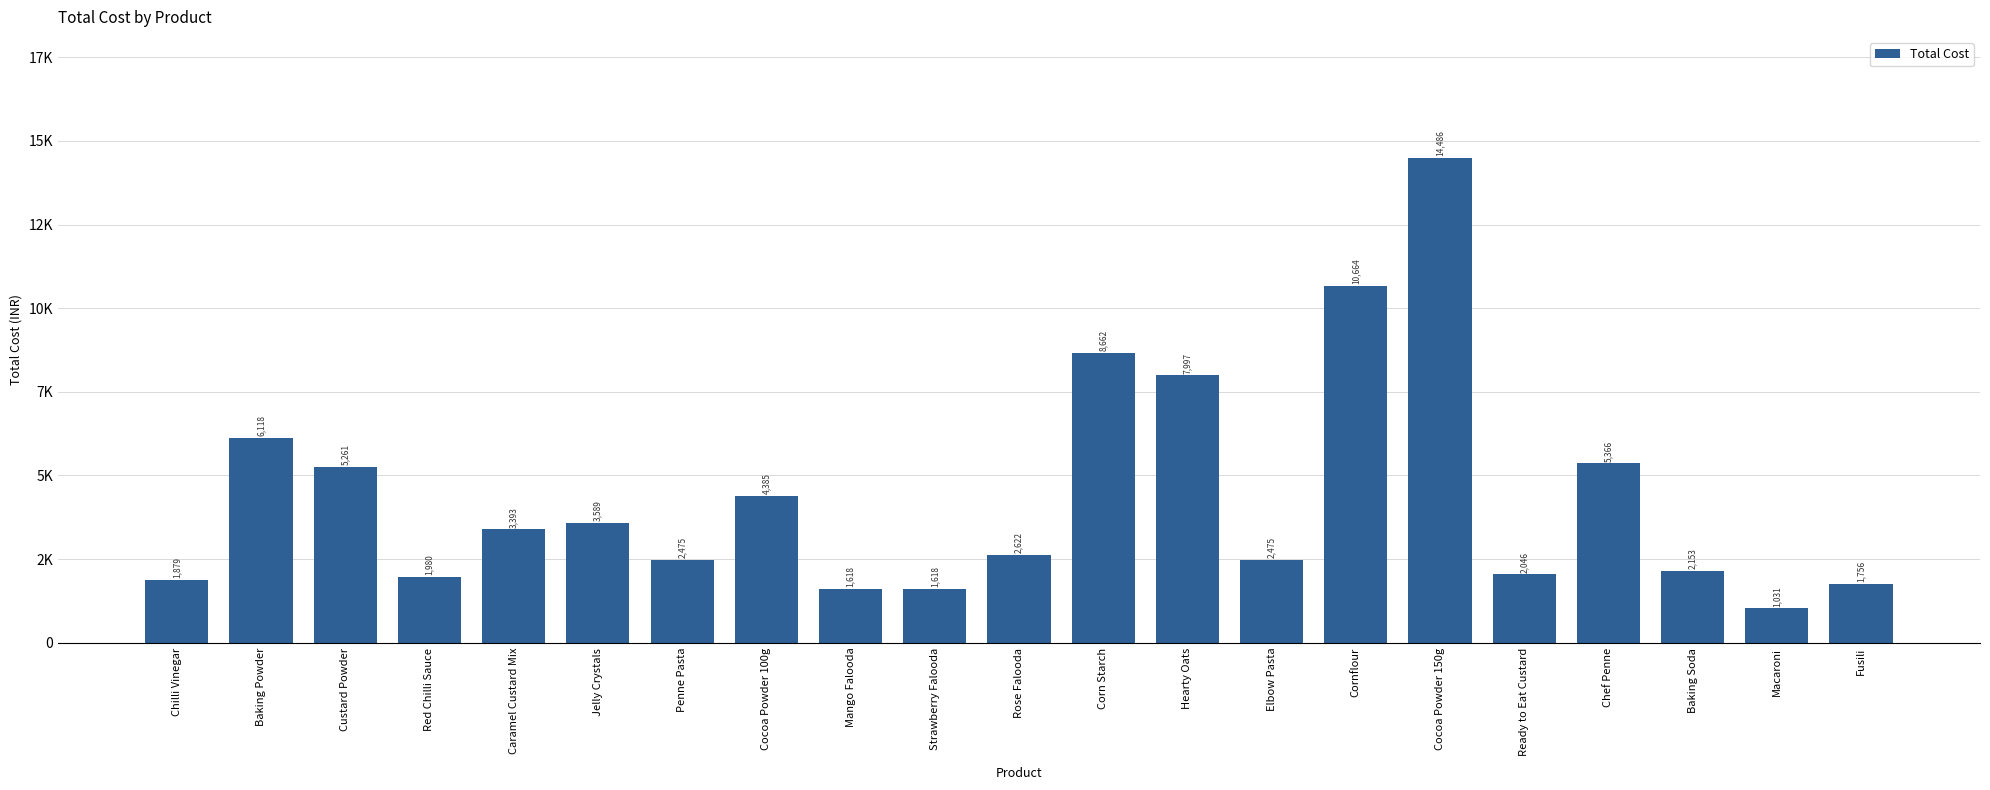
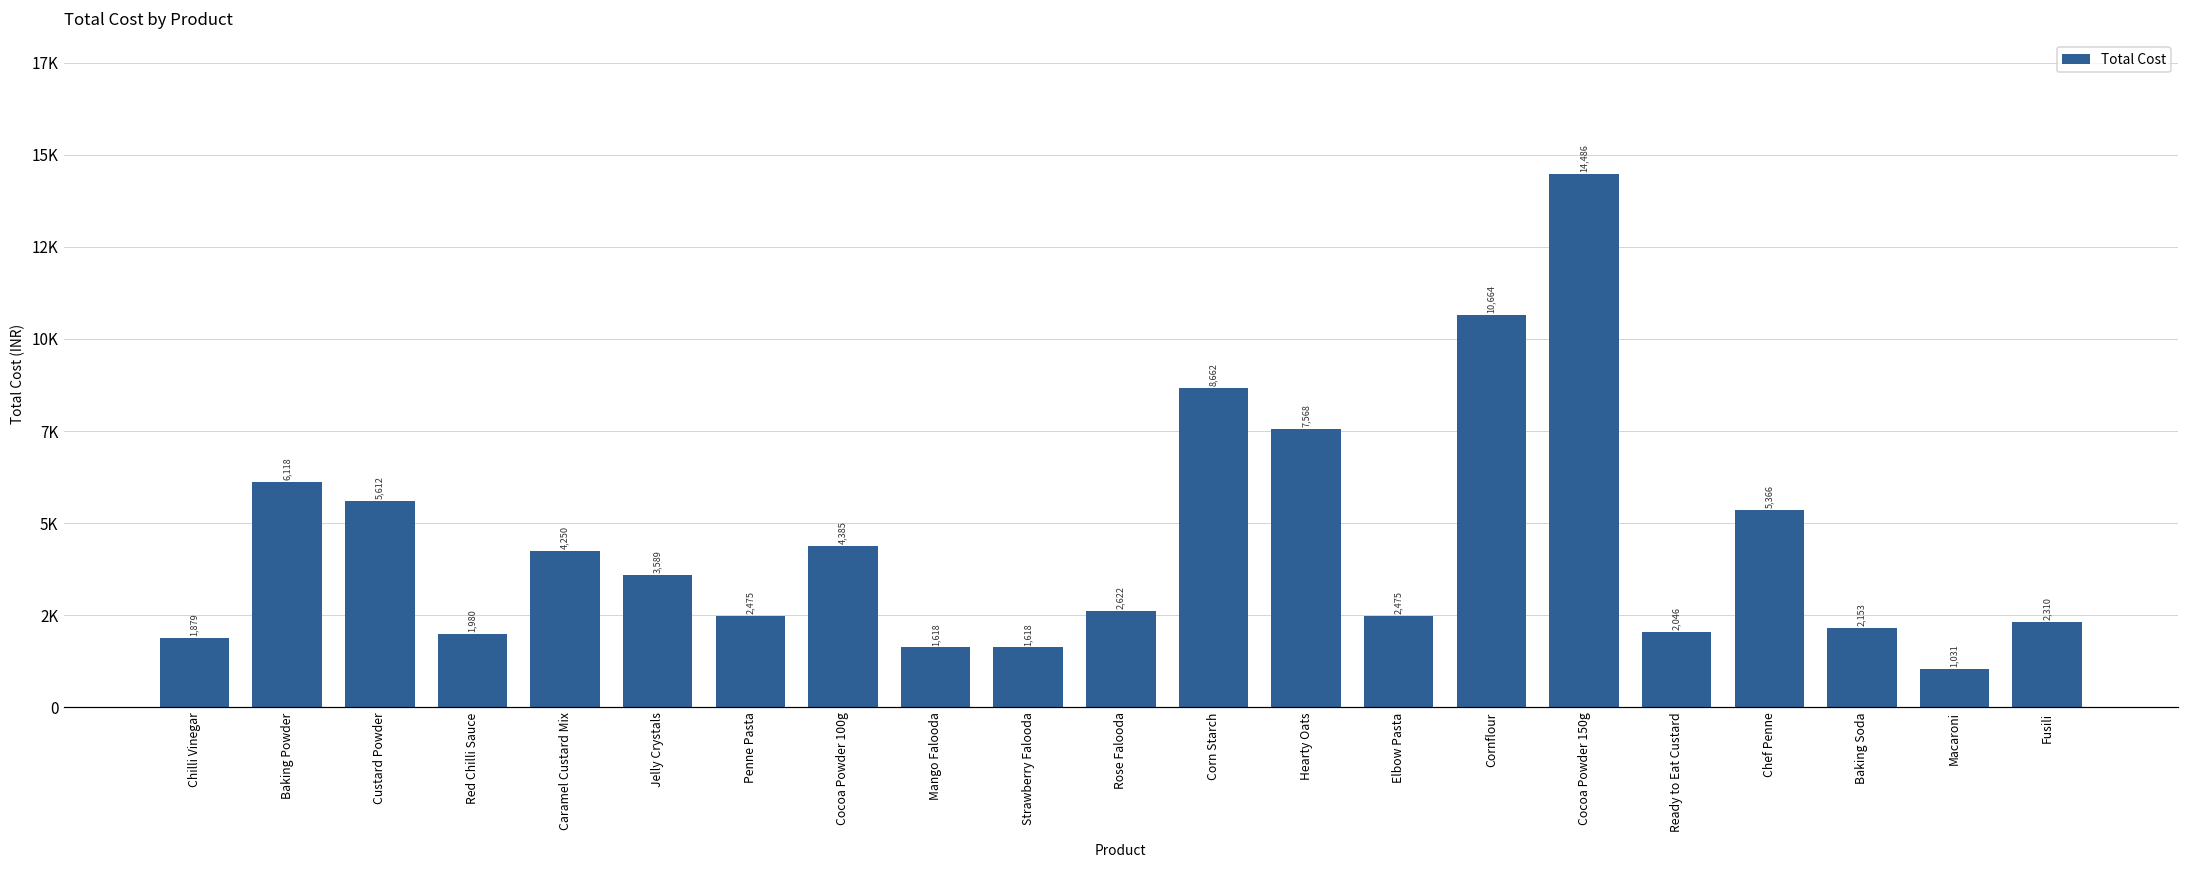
Custard Powder: 5,261 -> 5,612
Caramel Custard Mix: 3,393 -> 4,250
Hearty Oats: 7,997 -> 7,568
Fusili: 1,756 -> 2,310
